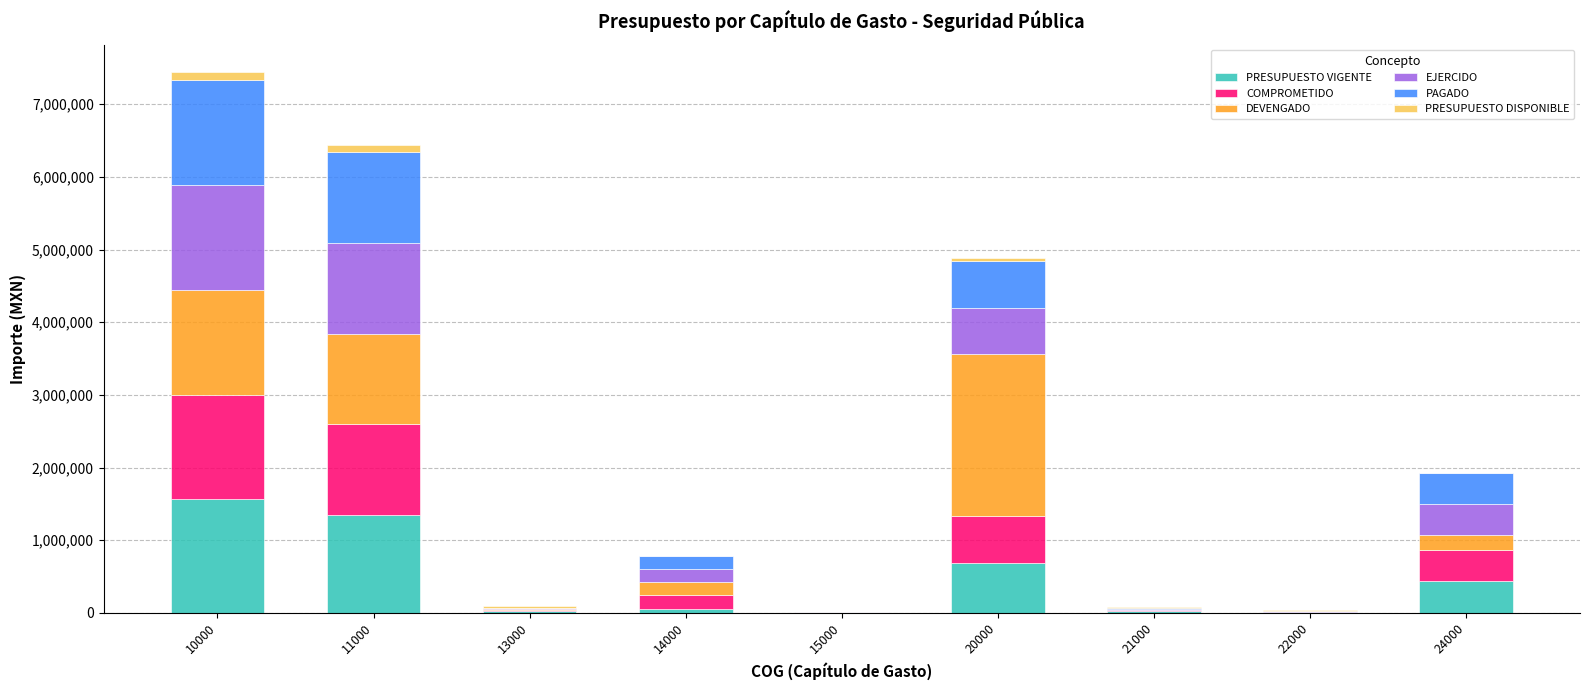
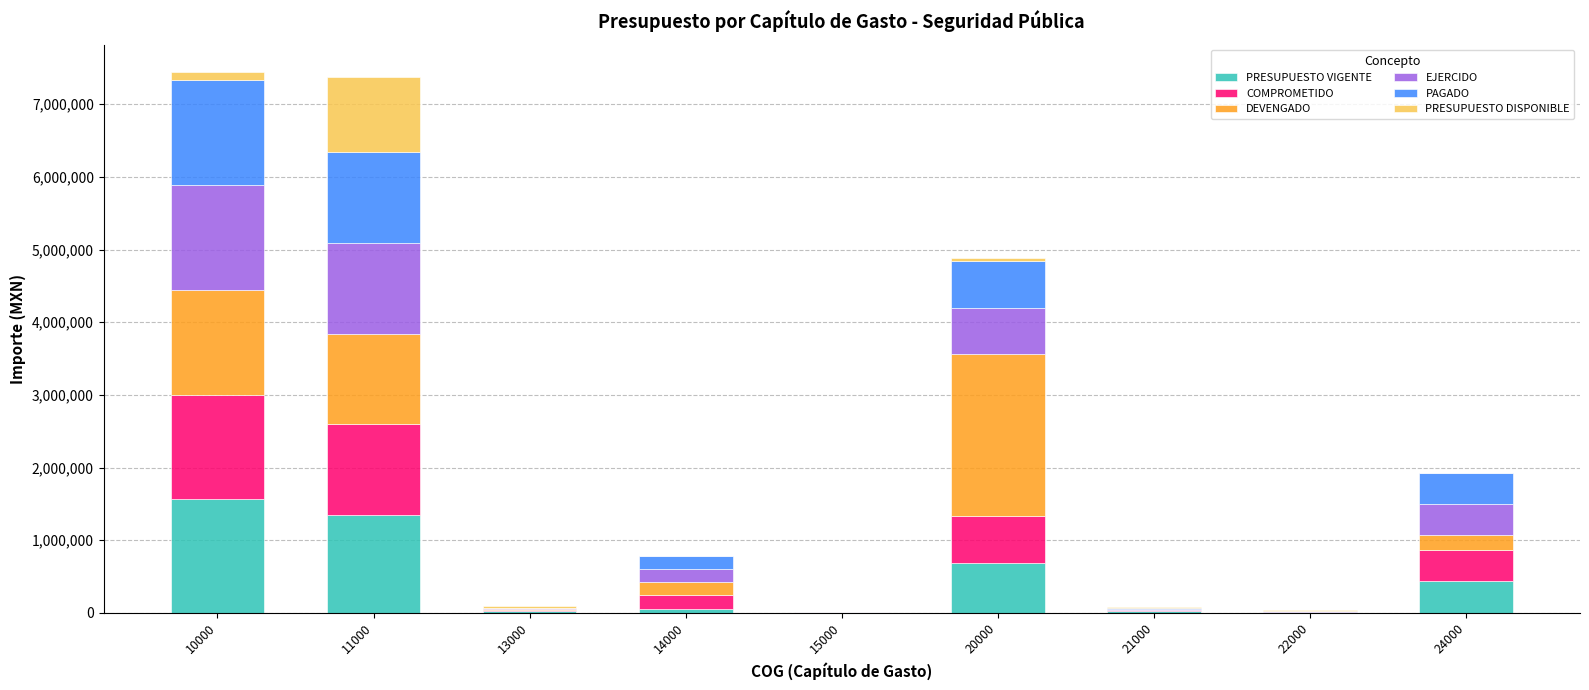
PRESUPUESTO DISPONIBLE, 11000: 100,000 -> 1,000,000
